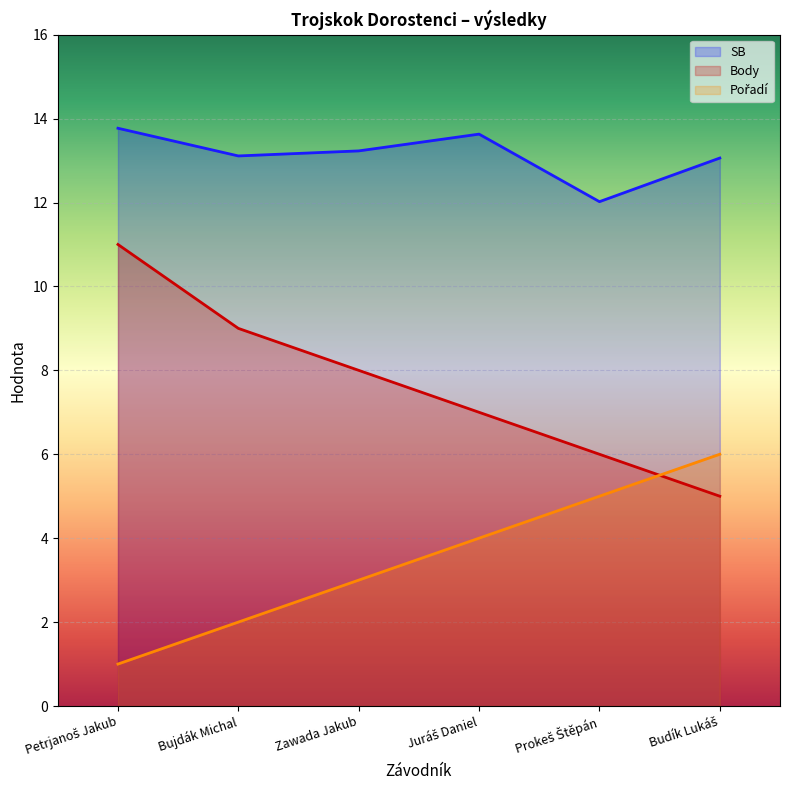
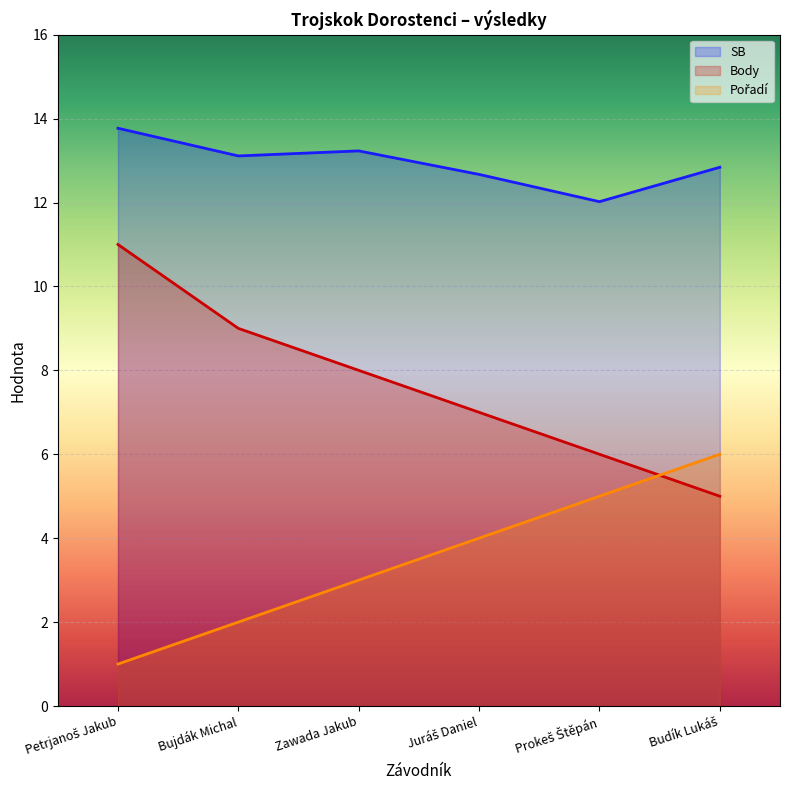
SB, Juráš Daniel: 13.6 -> 12.7
SB, Budík Lukáš: 13.1 -> 12.8
